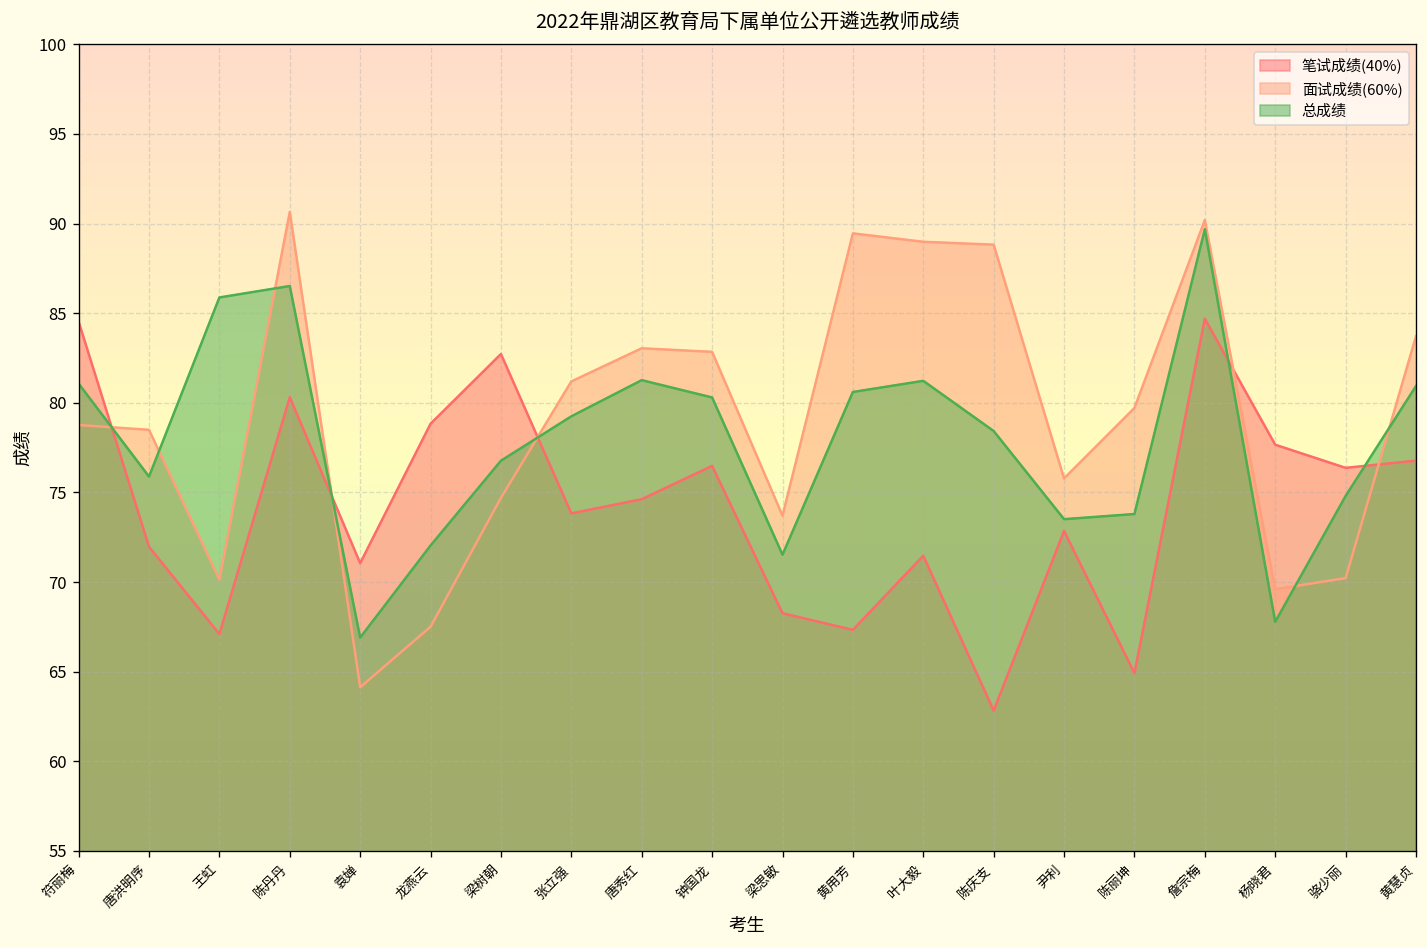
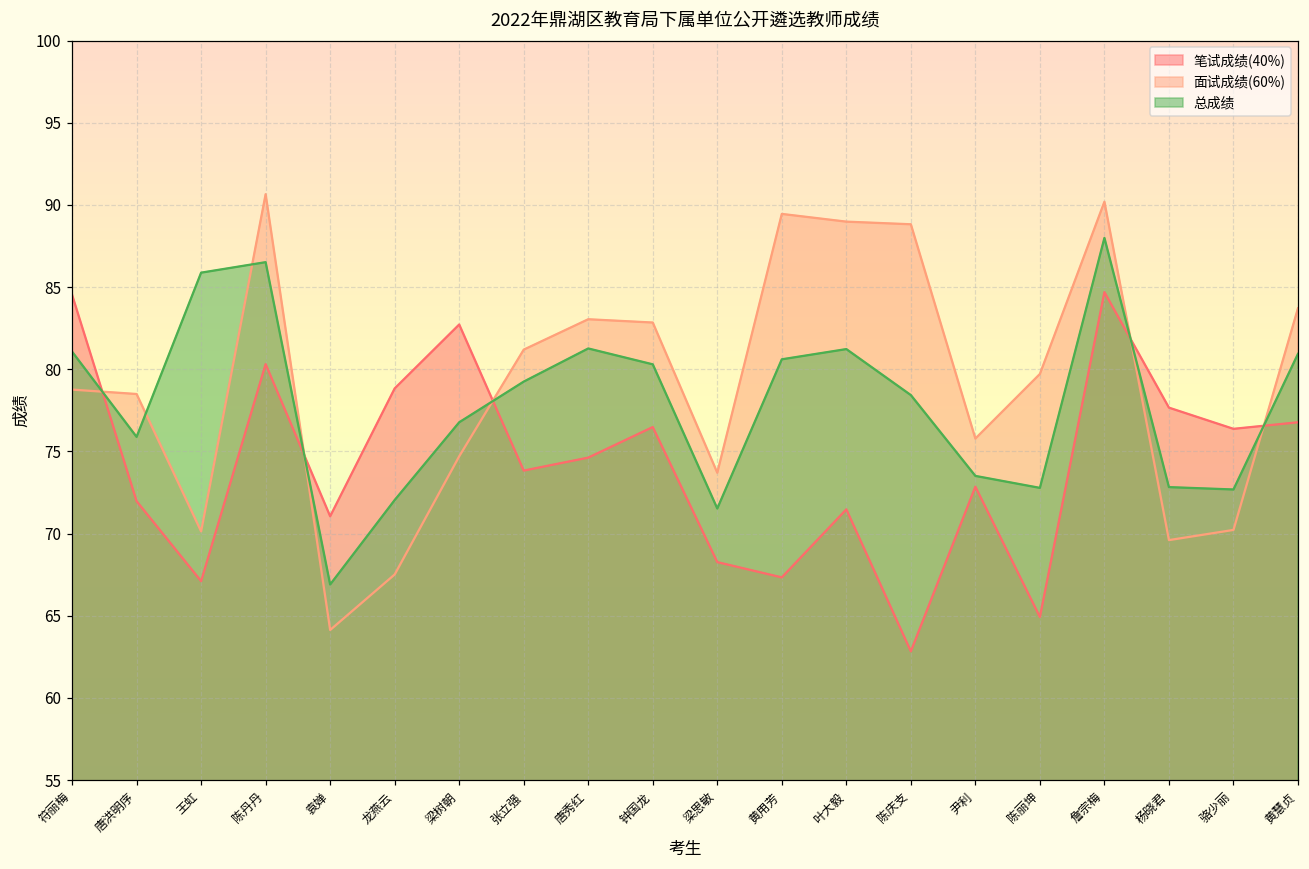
总成绩, 陈丽坤: 73.8 -> 72.8
总成绩, 詹宗梅: 89.7 -> 88.0
总成绩, 杨晓君: 67.8 -> 72.8
总成绩, 骆少丽: 74.8 -> 72.7
